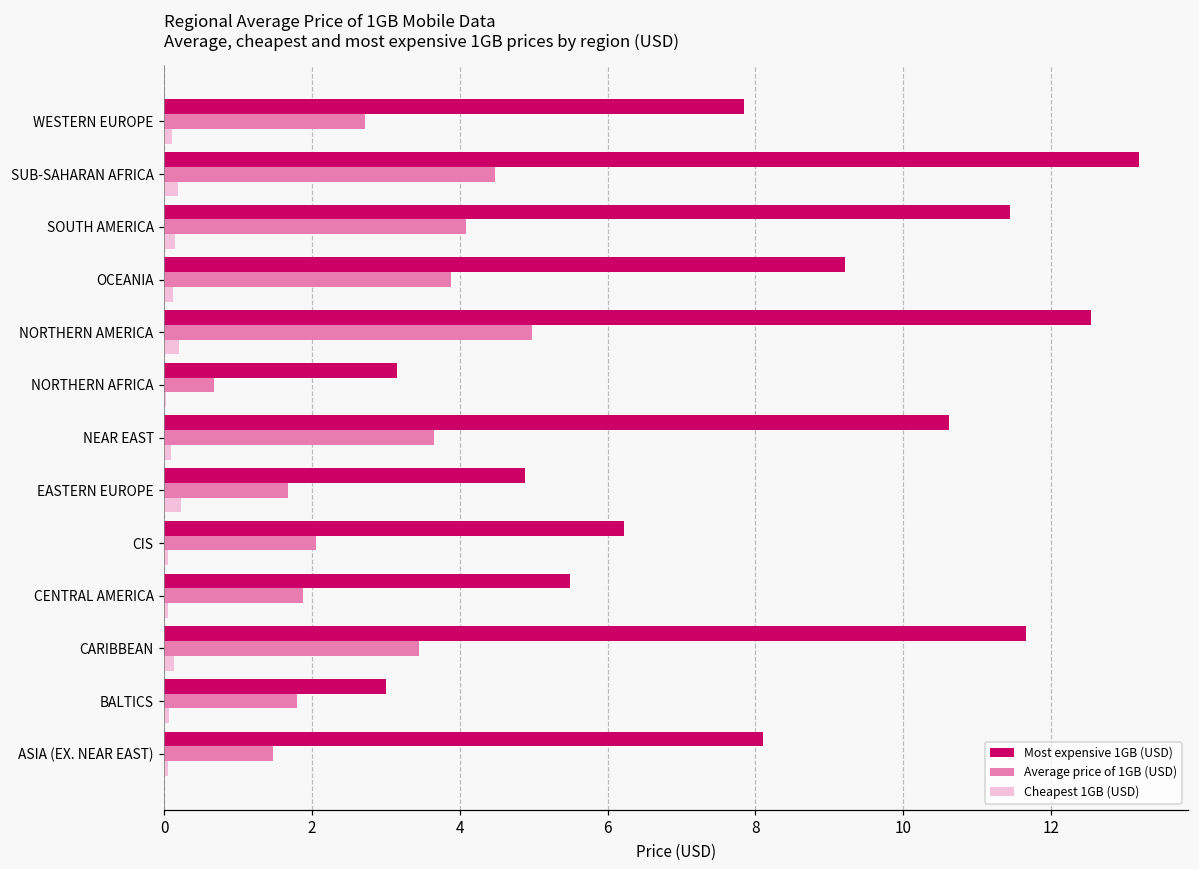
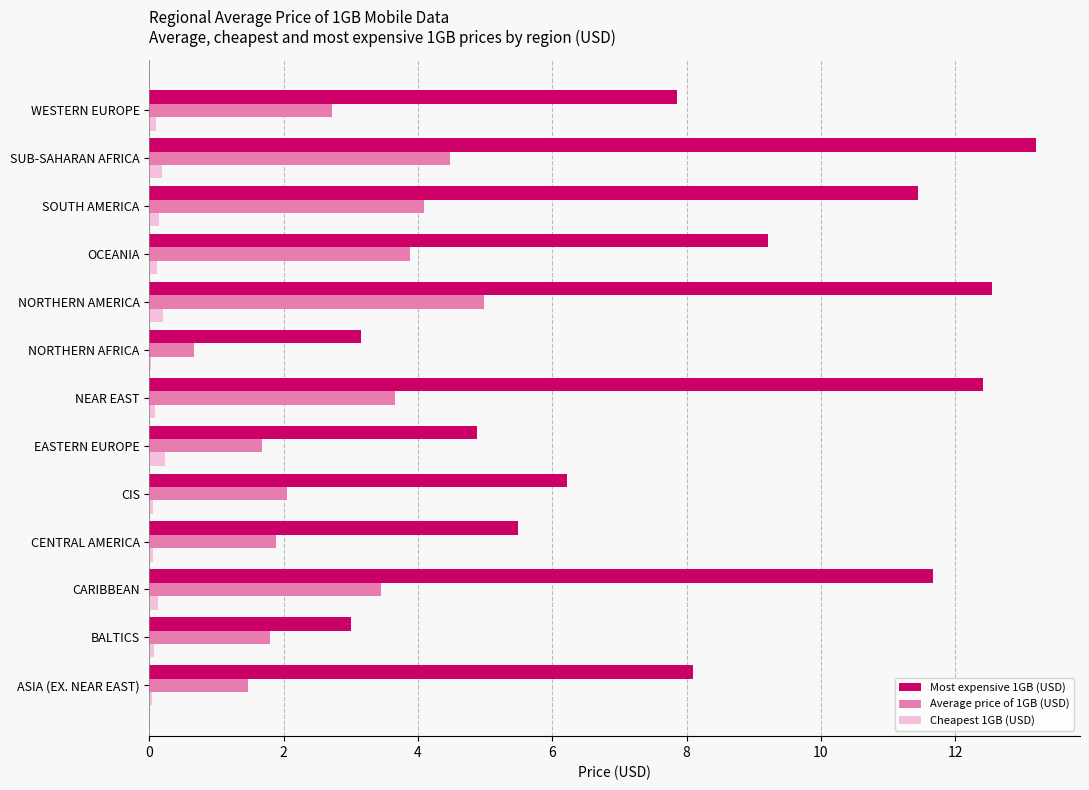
Most expensive 1GB (USD), NEAR EAST: 10.6 -> 12.4
